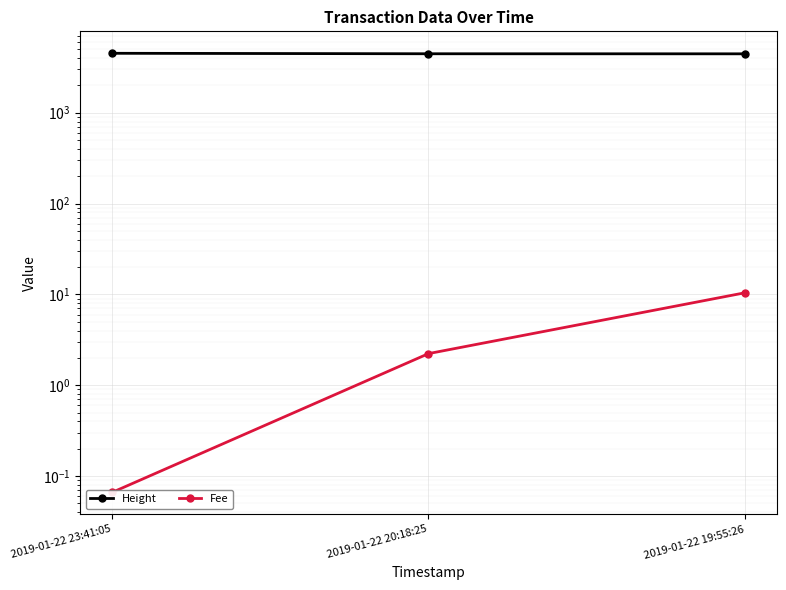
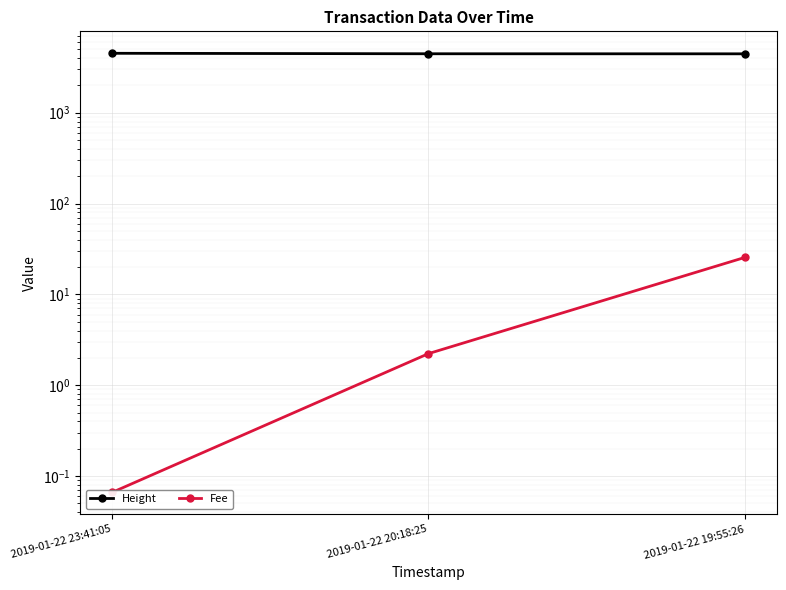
Fee, 2019-01-22 19:55:26: 10 -> 26
